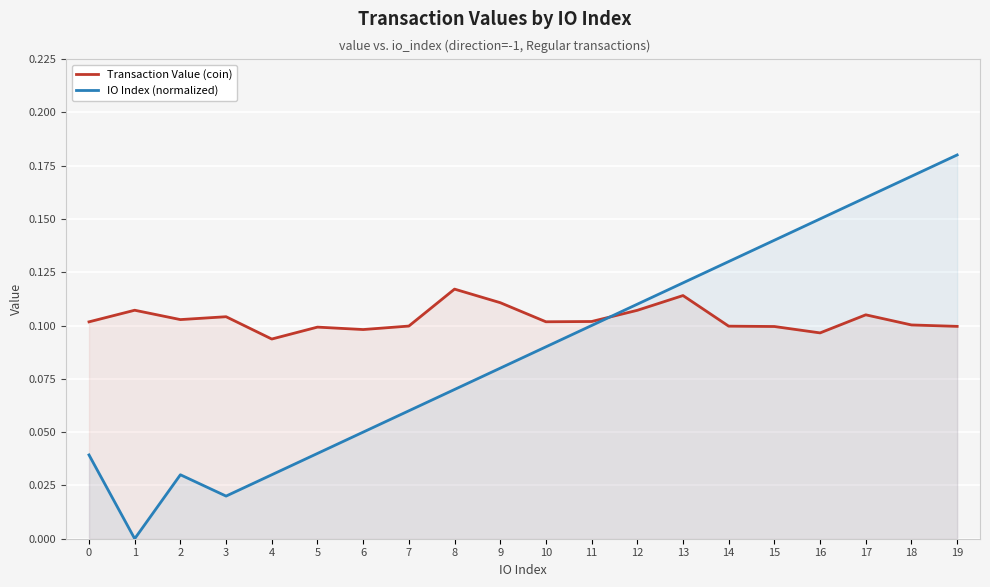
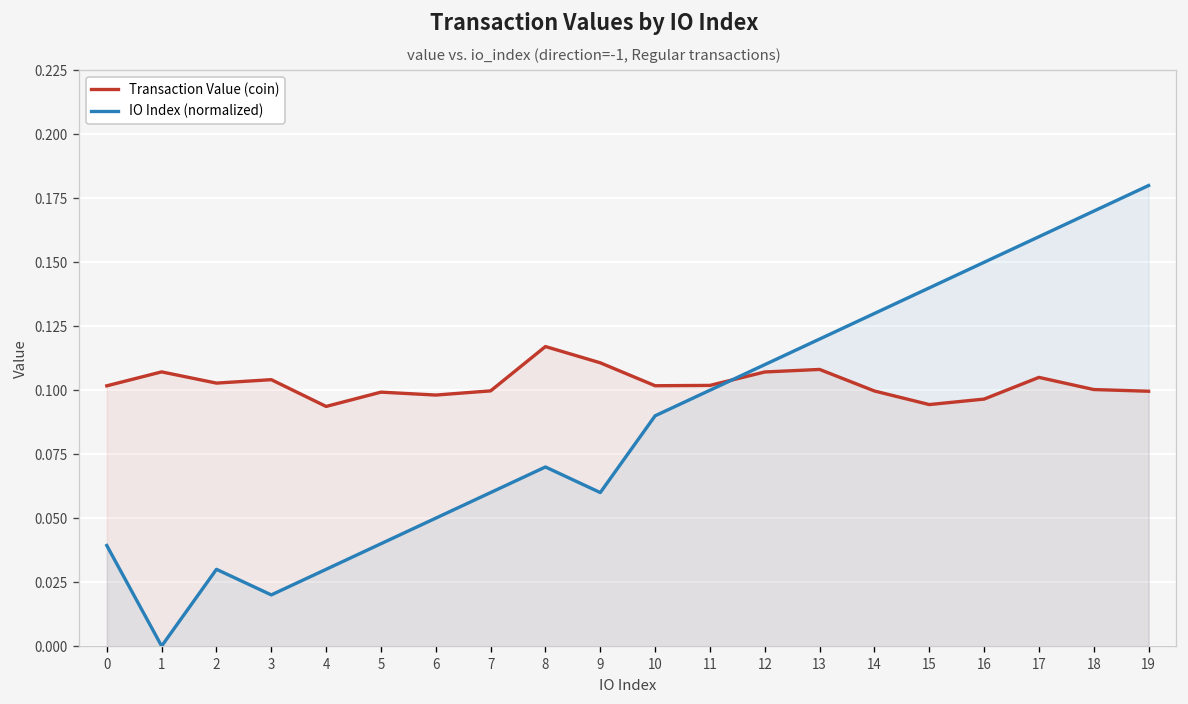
IO Index (normalized), 9: 0.080 -> 0.060
Transaction Value (coin), 13: 0.114 -> 0.108
Transaction Value (coin), 15: 0.100 -> 0.094
